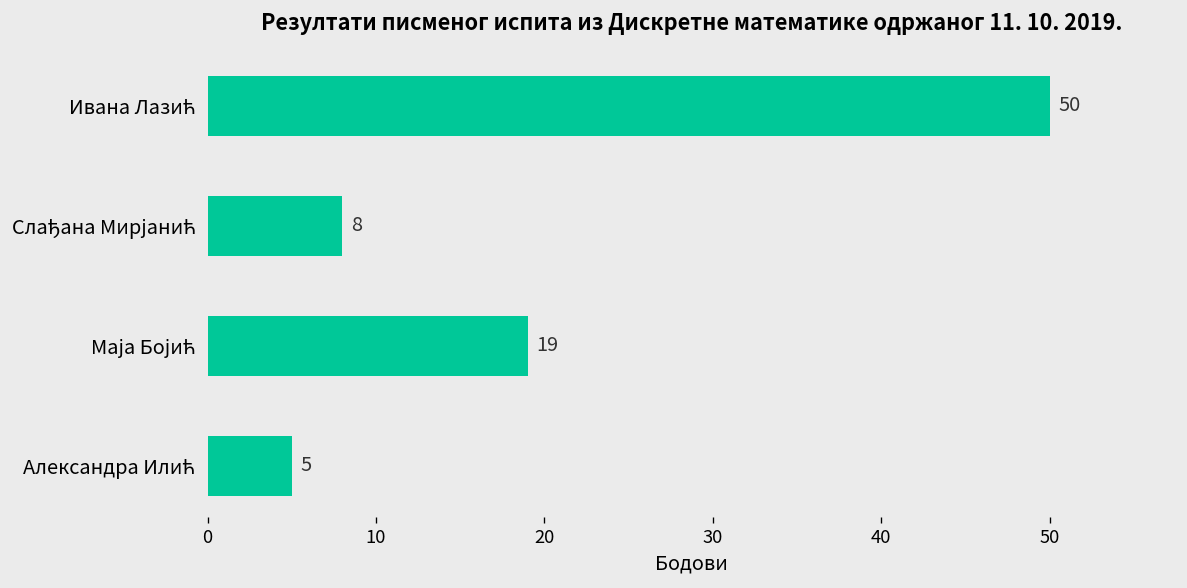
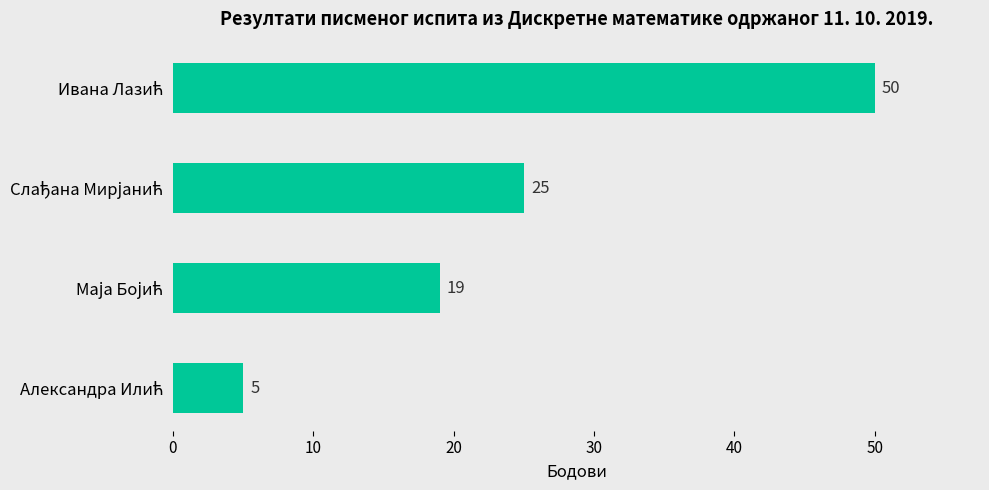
Слађана Мирјанић: 8 -> 25
